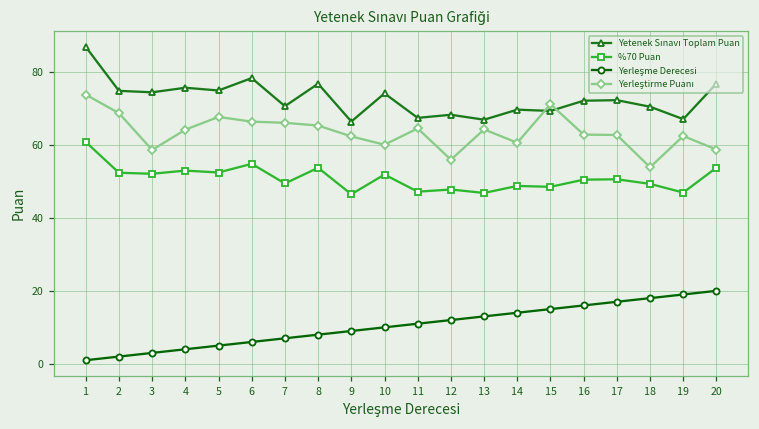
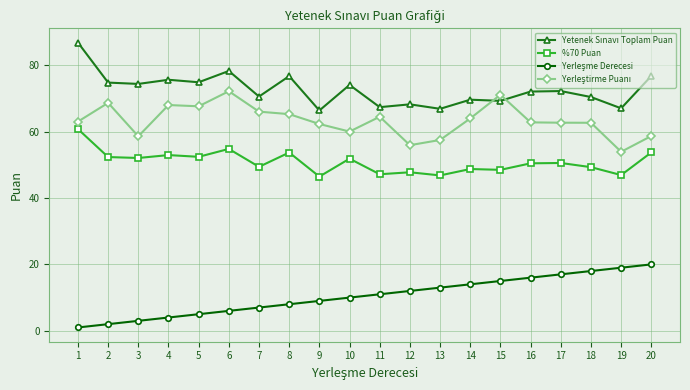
Yerleştirme Puanı, 1: 74 -> 63
Yerleştirme Puanı, 4: 64 -> 68
Yerleştirme Puanı, 6: 66 -> 72
Yerleştirme Puanı, 13: 64 -> 57
Yerleştirme Puanı, 14: 61 -> 64
Yerleştirme Puanı, 18: 54 -> 63
Yerleştirme Puanı, 19: 62 -> 54
